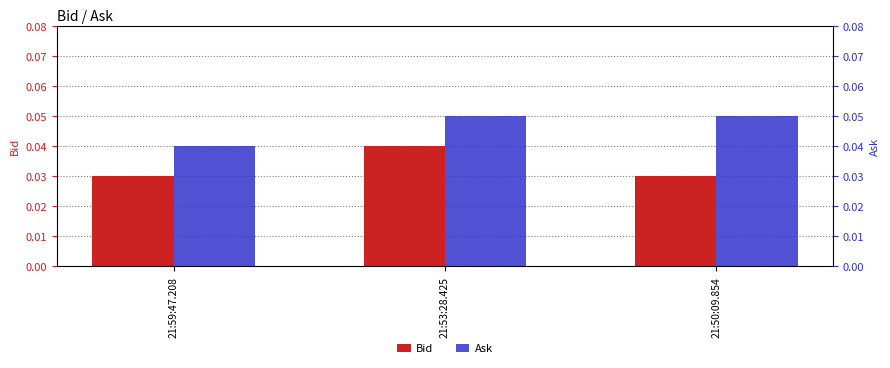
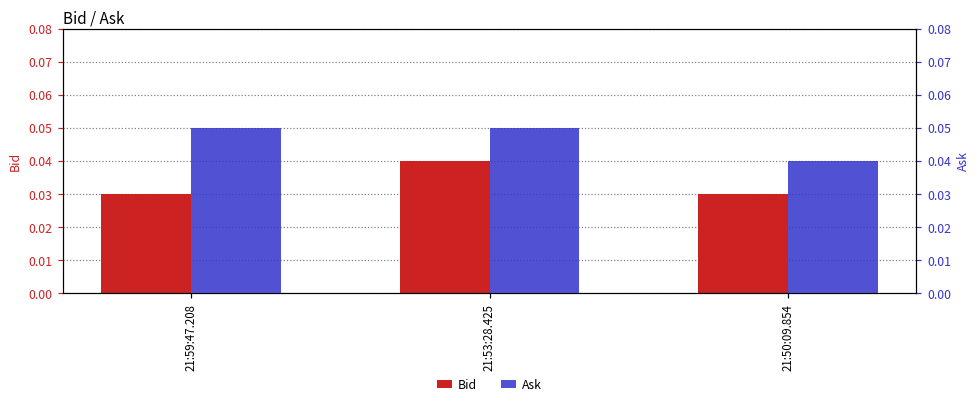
Ask, 21:59:47.208: 0.04 -> 0.05
Ask, 21:50:09.854: 0.05 -> 0.04
